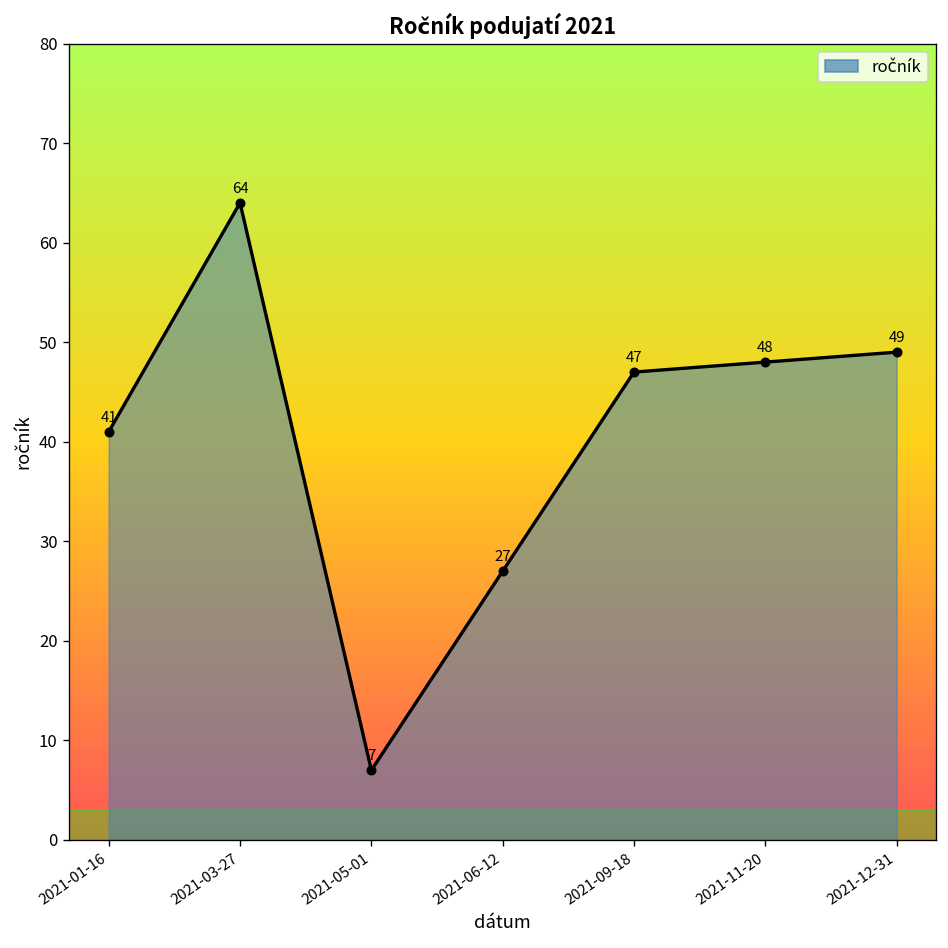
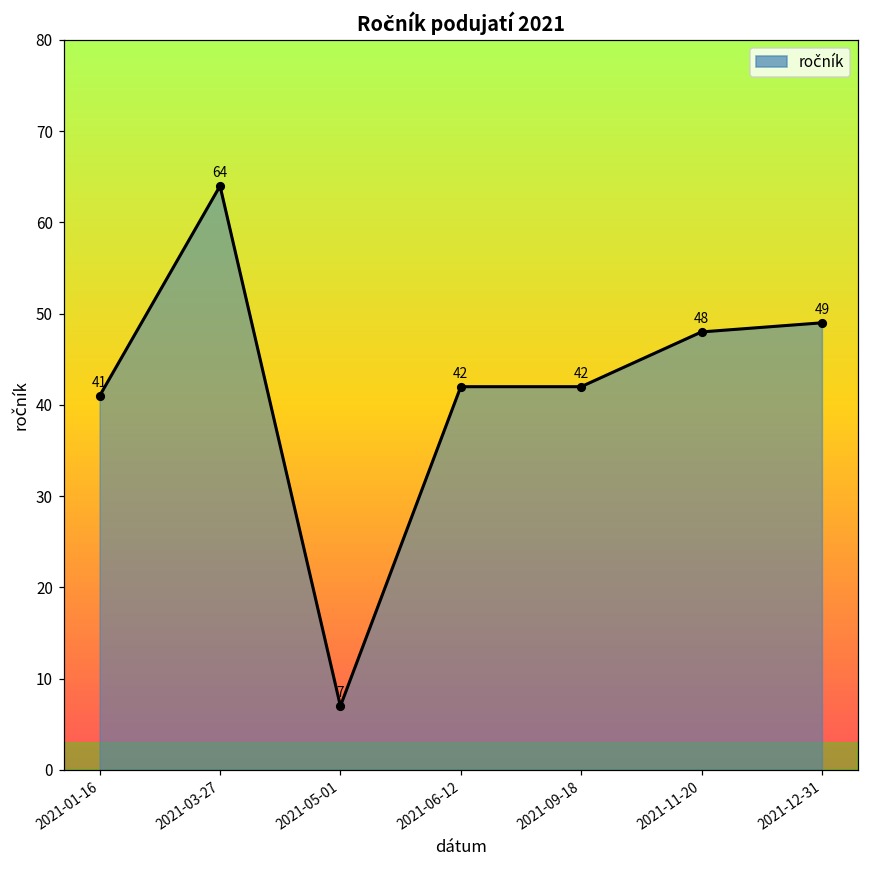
ročník, 2021-06-12: 27 -> 42
ročník, 2021-09-18: 47 -> 42
